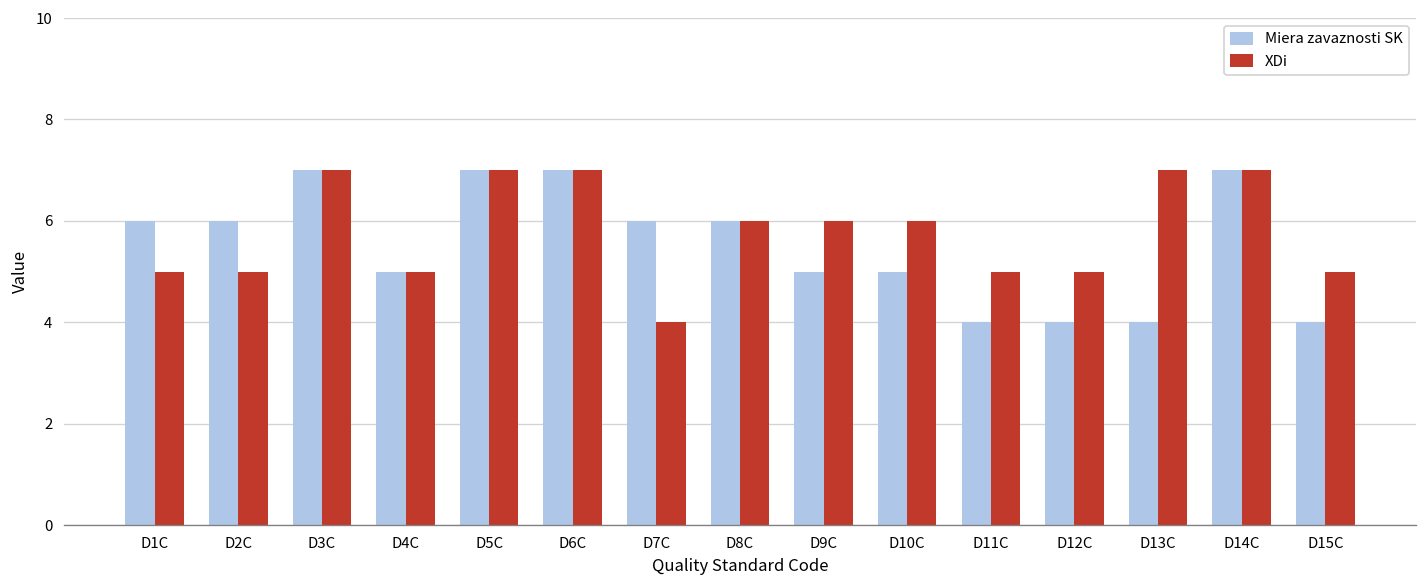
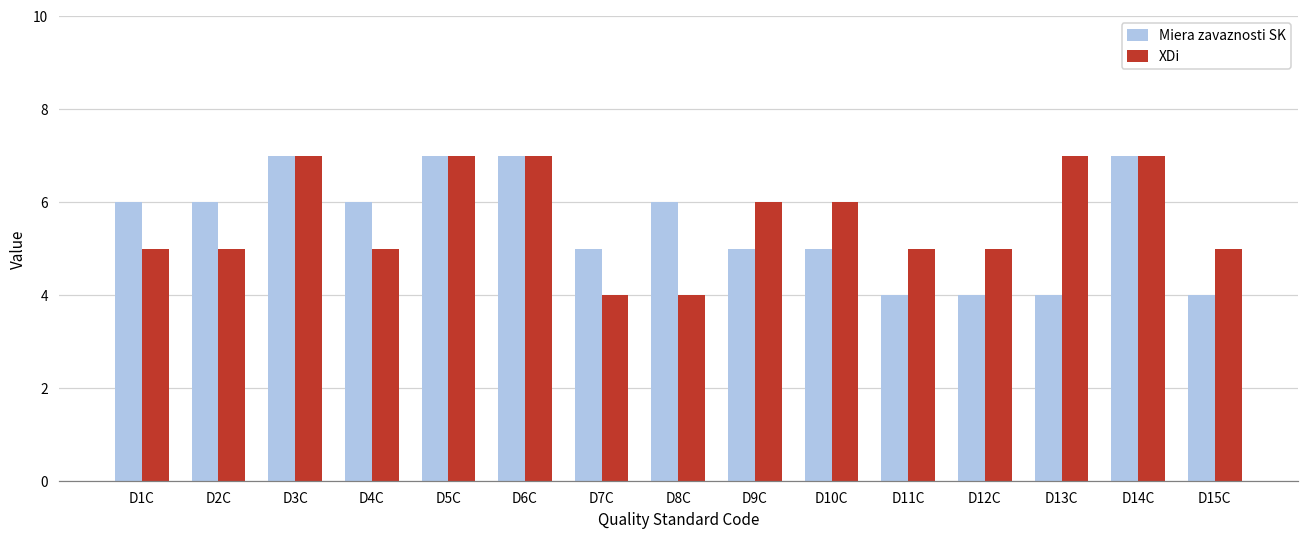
Miera zavaznosti SK, D4C: 5 -> 6
Miera zavaznosti SK, D7C: 6 -> 5
XDi, D8C: 6 -> 4
